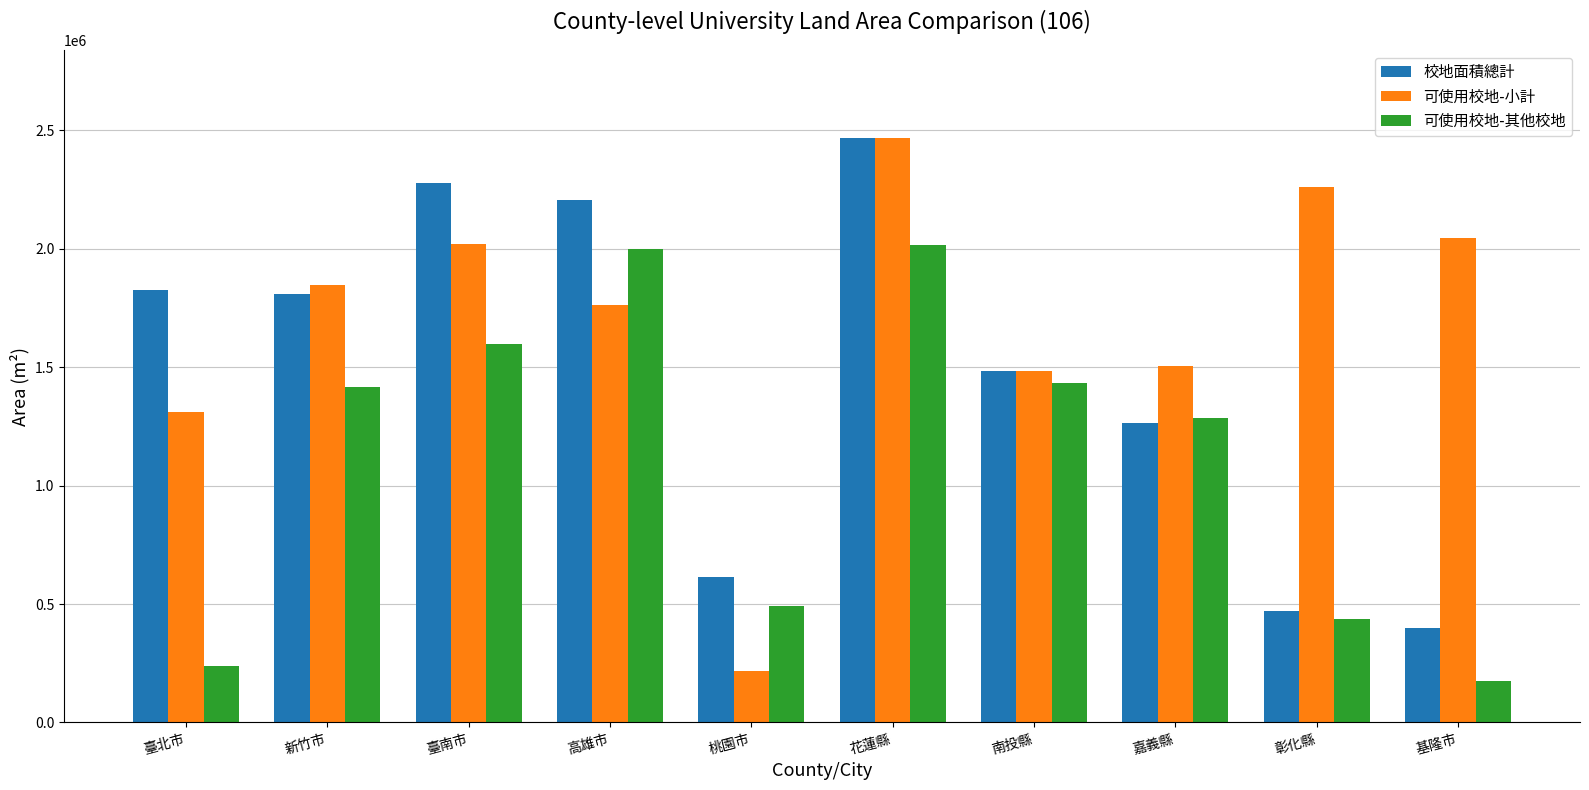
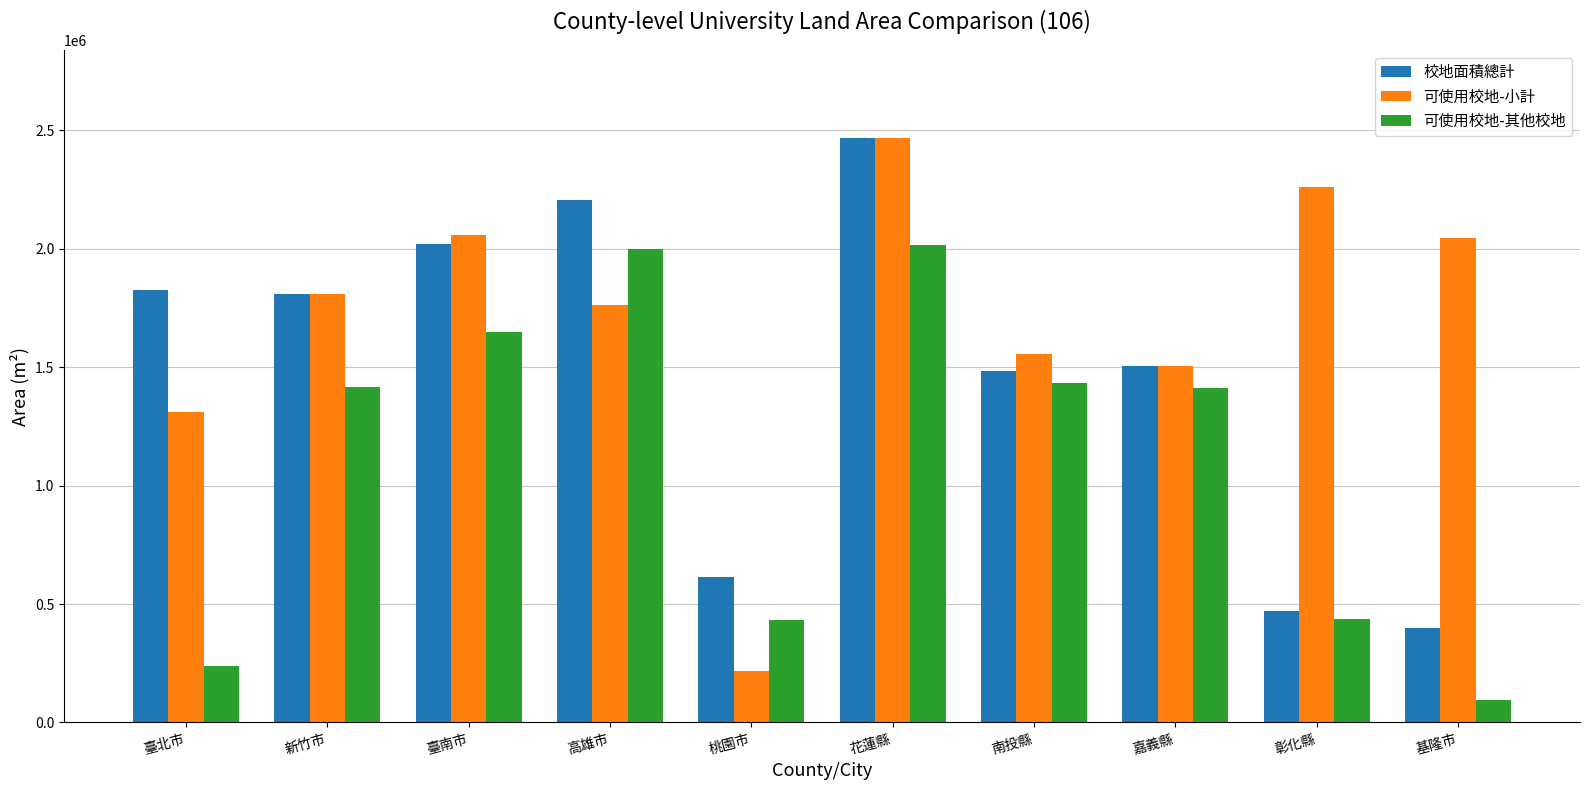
可使用校地-小計, 新竹市: 1850000 -> 1810000
校地面積總計, 臺南市: 2280000 -> 2020000
可使用校地-小計, 臺南市: 2020000 -> 2060000
可使用校地-其他校地, 臺南市: 1600000 -> 1650000
可使用校地-其他校地, 桃園市: 490000 -> 430000
可使用校地-小計, 南投縣: 1490000 -> 1550000
校地面積總計, 嘉義縣: 1260000 -> 1510000
可使用校地-其他校地, 嘉義縣: 1290000 -> 1410000
可使用校地-其他校地, 基隆市: 170000 -> 100000
